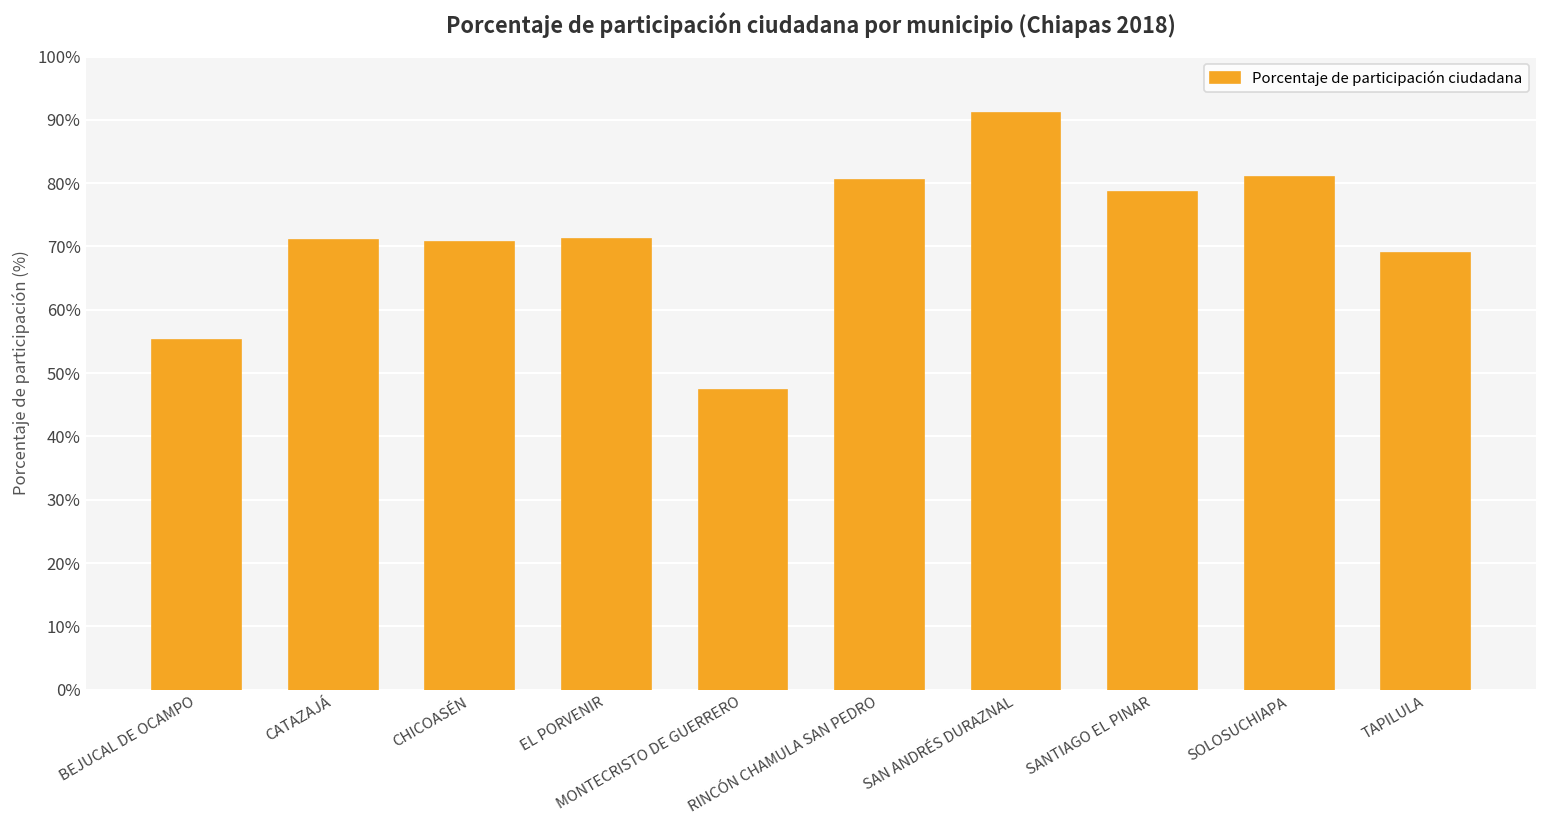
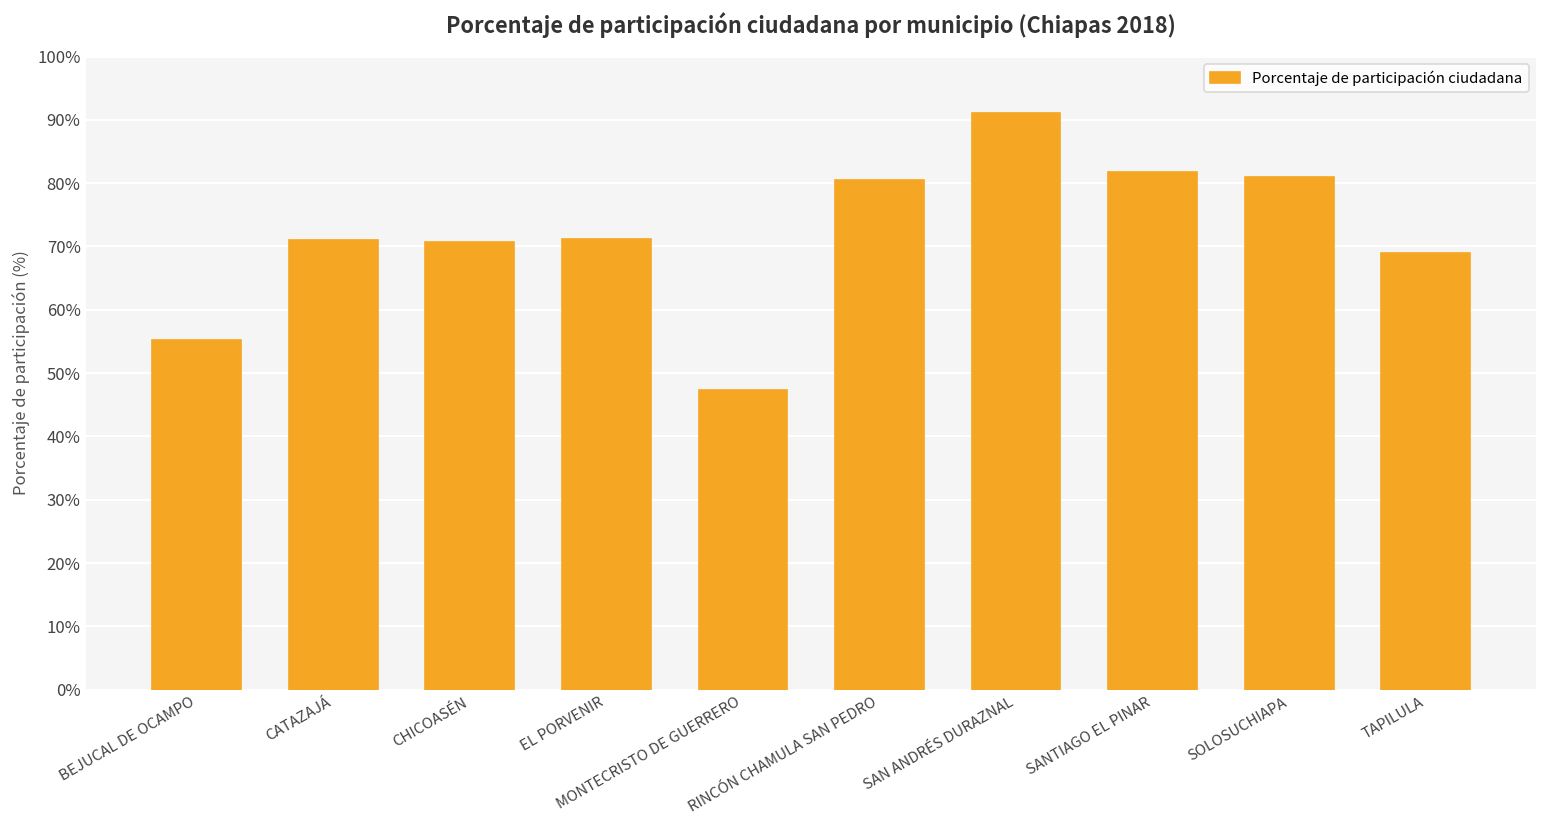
SANTIAGO EL PINAR: 79% -> 82%
